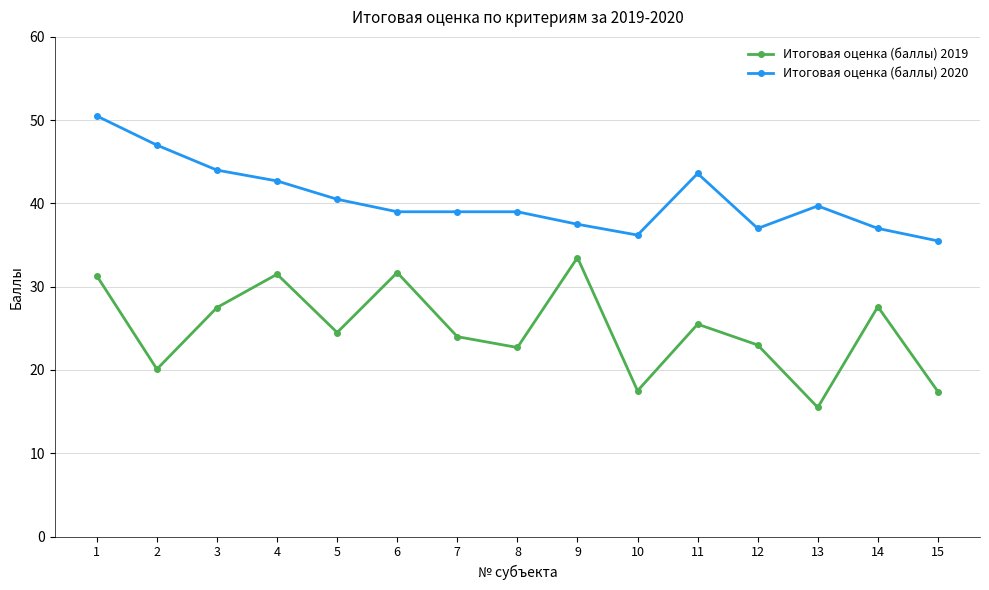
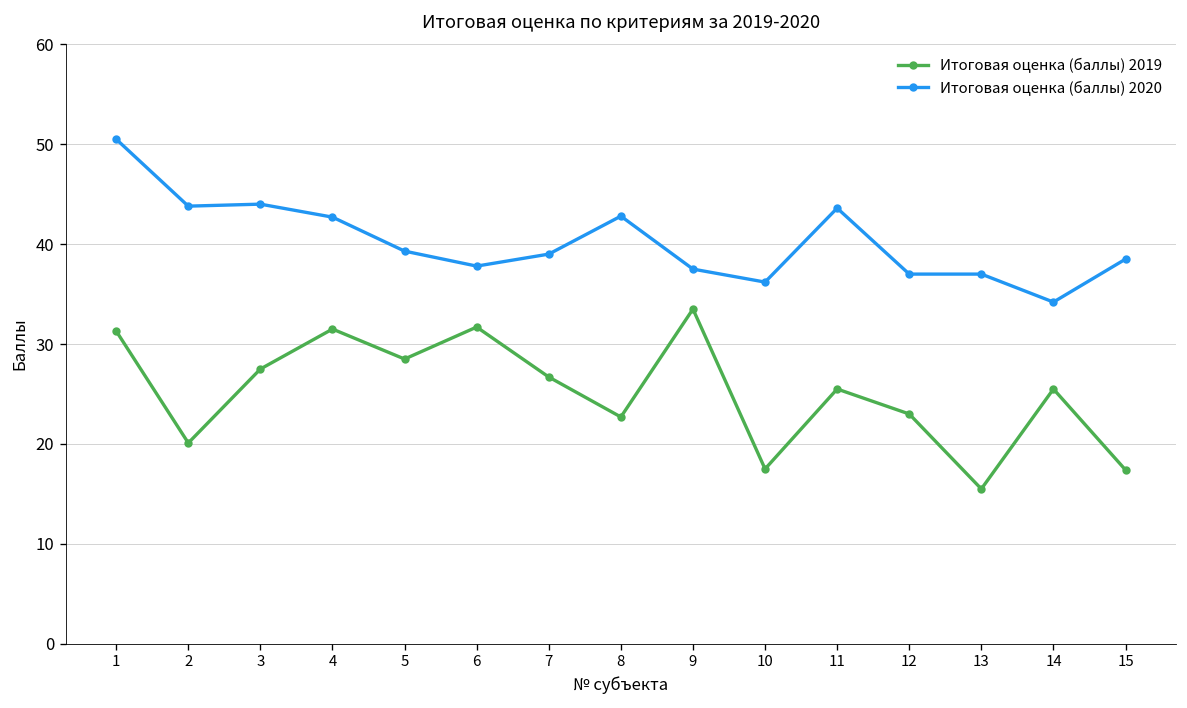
Итоговая оценка (баллы) 2020, 2: 47 -> 44
Итоговая оценка (баллы) 2019, 5: 25 -> 29
Итоговая оценка (баллы) 2020, 5: 41 -> 39
Итоговая оценка (баллы) 2020, 6: 39 -> 38
Итоговая оценка (баллы) 2019, 7: 24 -> 27
Итоговая оценка (баллы) 2020, 8: 39 -> 43
Итоговая оценка (баллы) 2020, 13: 40 -> 37
Итоговая оценка (баллы) 2019, 14: 28 -> 26
Итоговая оценка (баллы) 2020, 14: 37 -> 34
Итоговая оценка (баллы) 2020, 15: 36 -> 39
